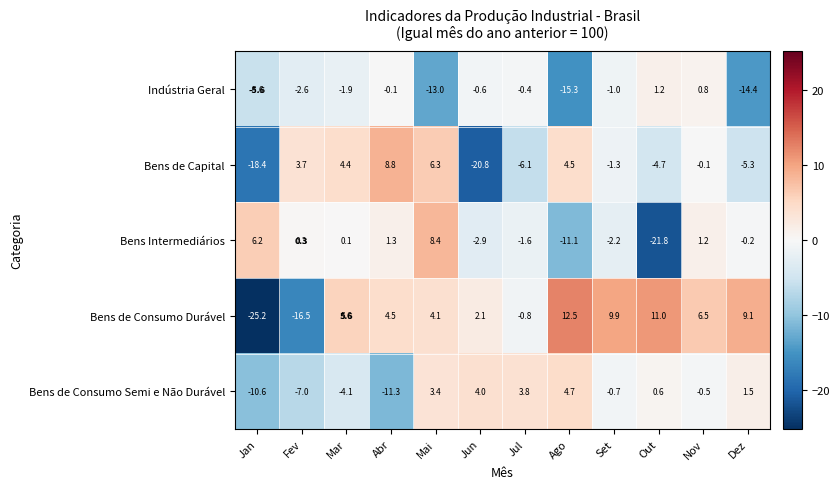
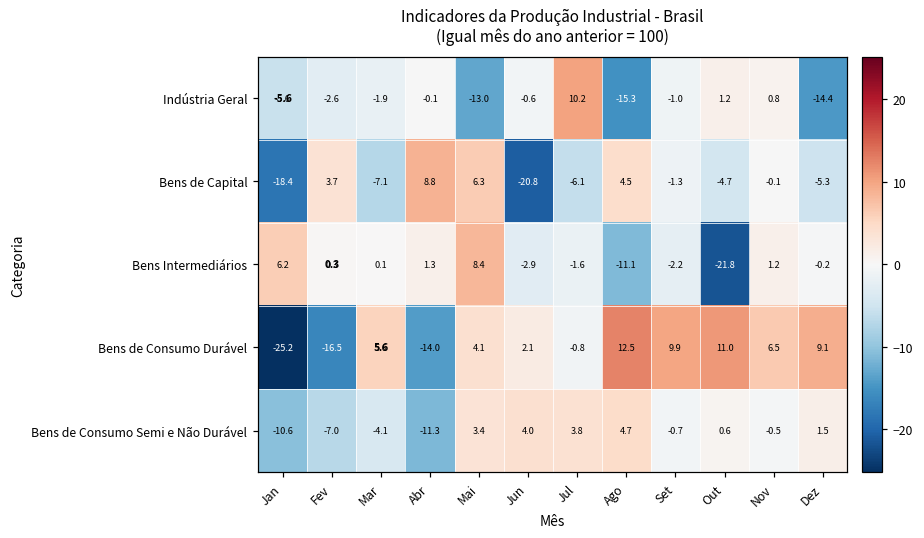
Indústria Geral, Jul: -0.4 -> 10.2
Bens de Capital, Mar: 4.4 -> -7.1
Bens de Consumo Durável, Abr: 4.5 -> -14.0
